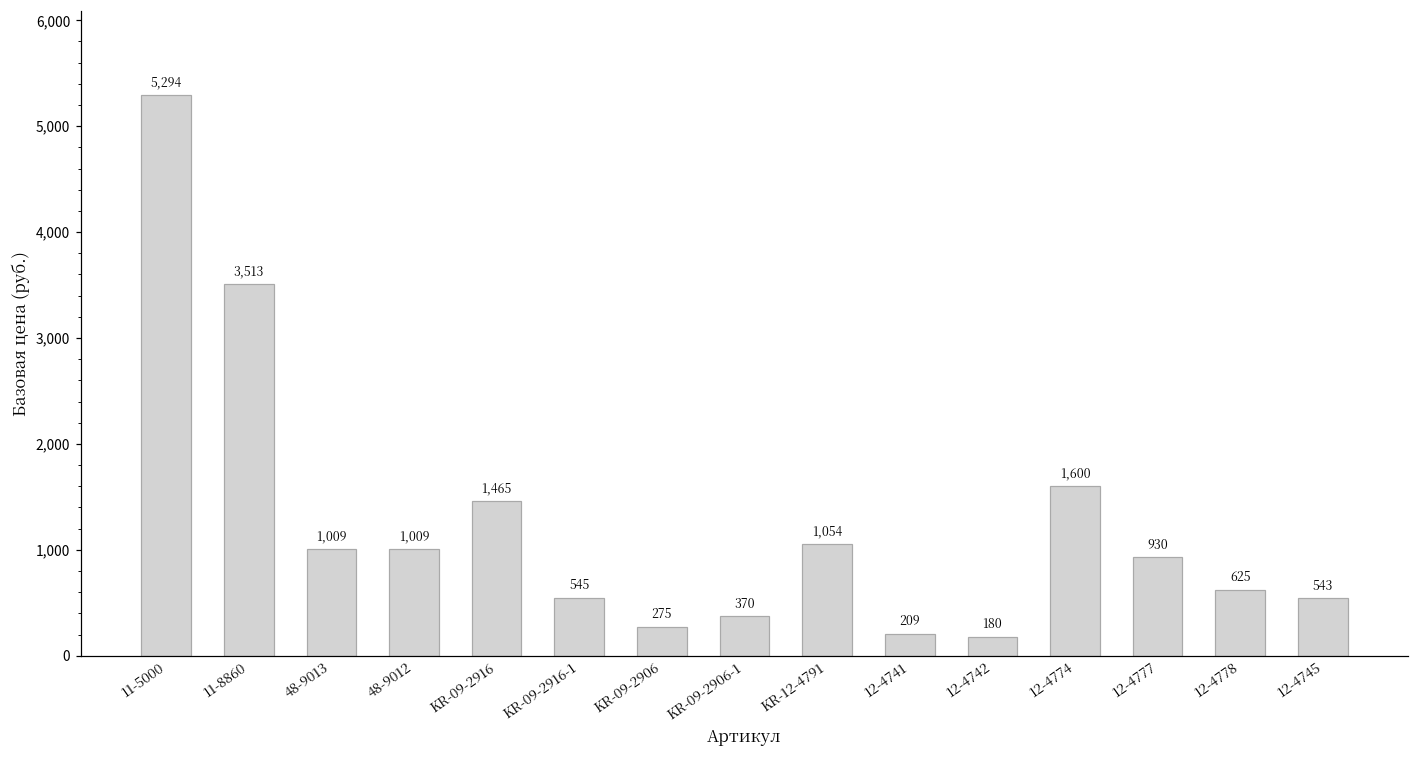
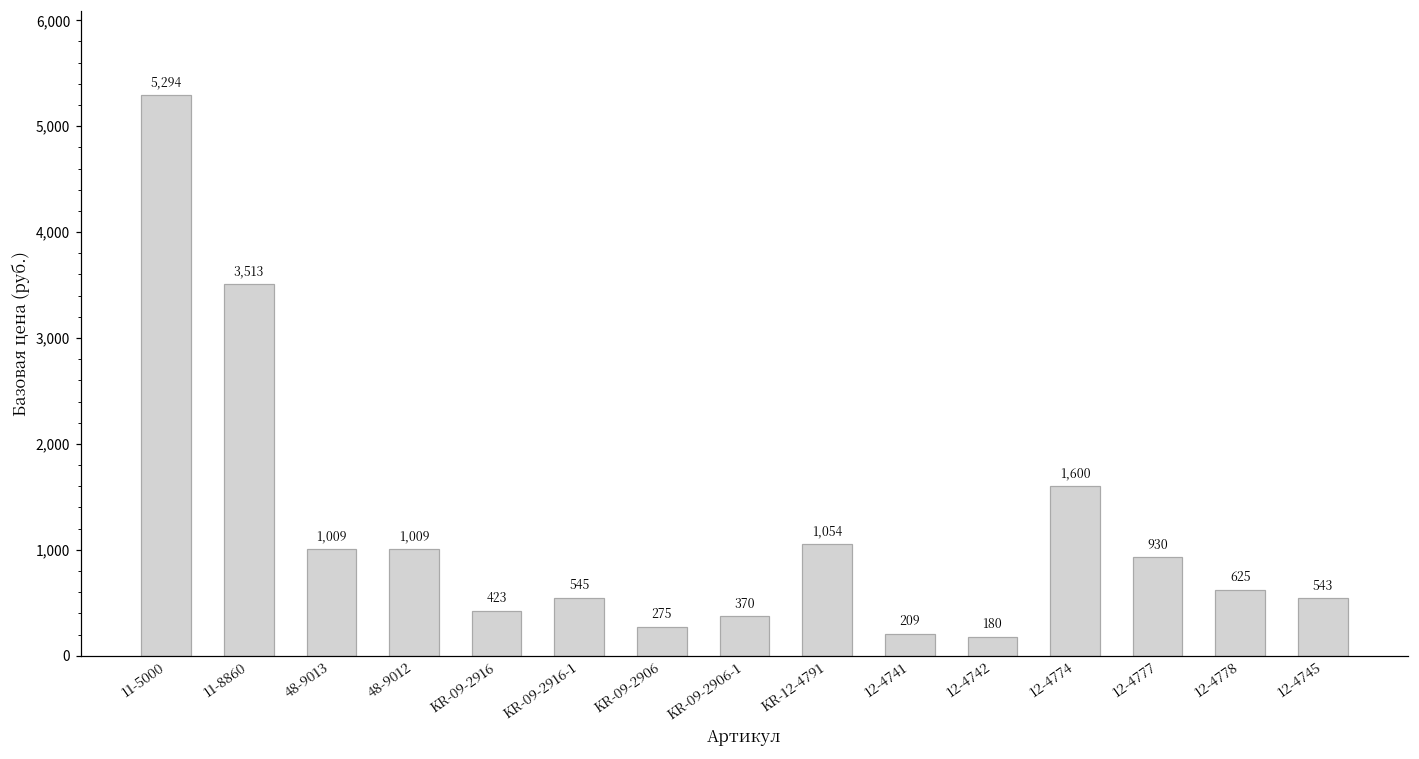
KR-09-2916: 1,465 -> 423
